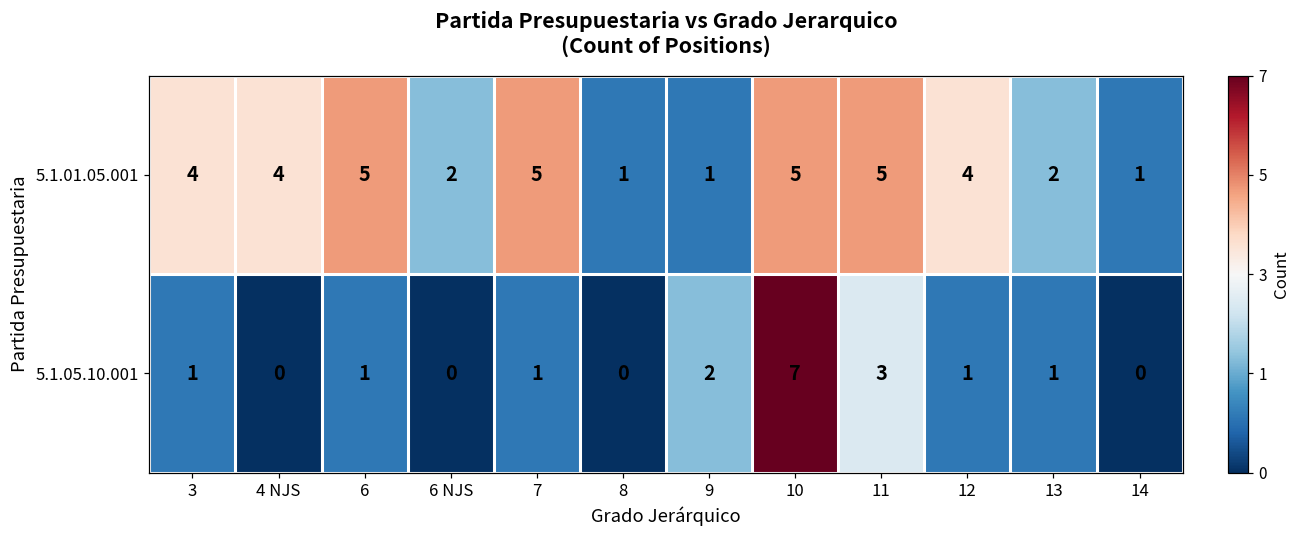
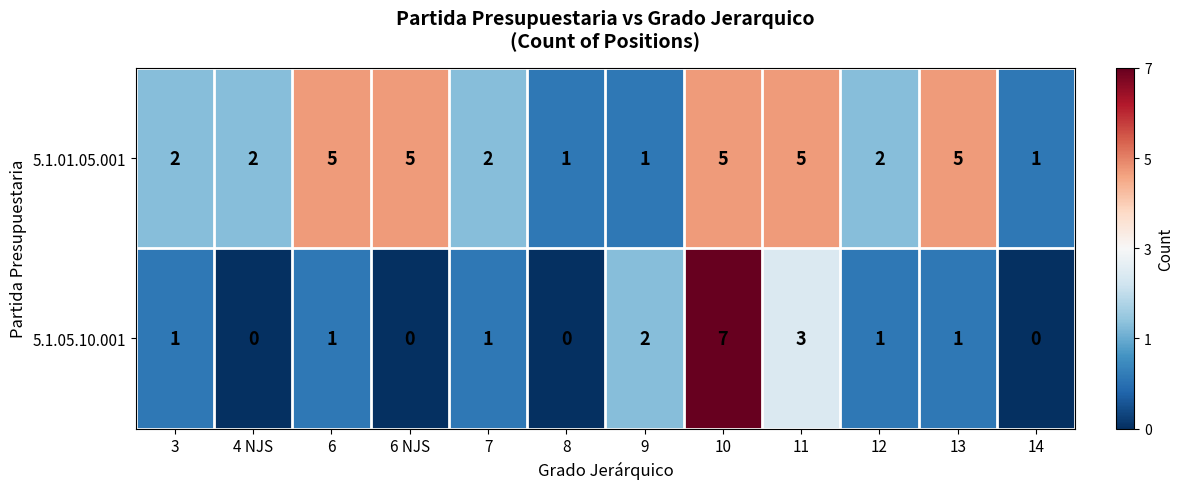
5.1.01.05.001, 3: 4 -> 2
5.1.01.05.001, 4 NJS: 4 -> 2
5.1.01.05.001, 6 NJS: 2 -> 5
5.1.01.05.001, 7: 5 -> 2
5.1.01.05.001, 12: 4 -> 2
5.1.01.05.001, 13: 2 -> 5
